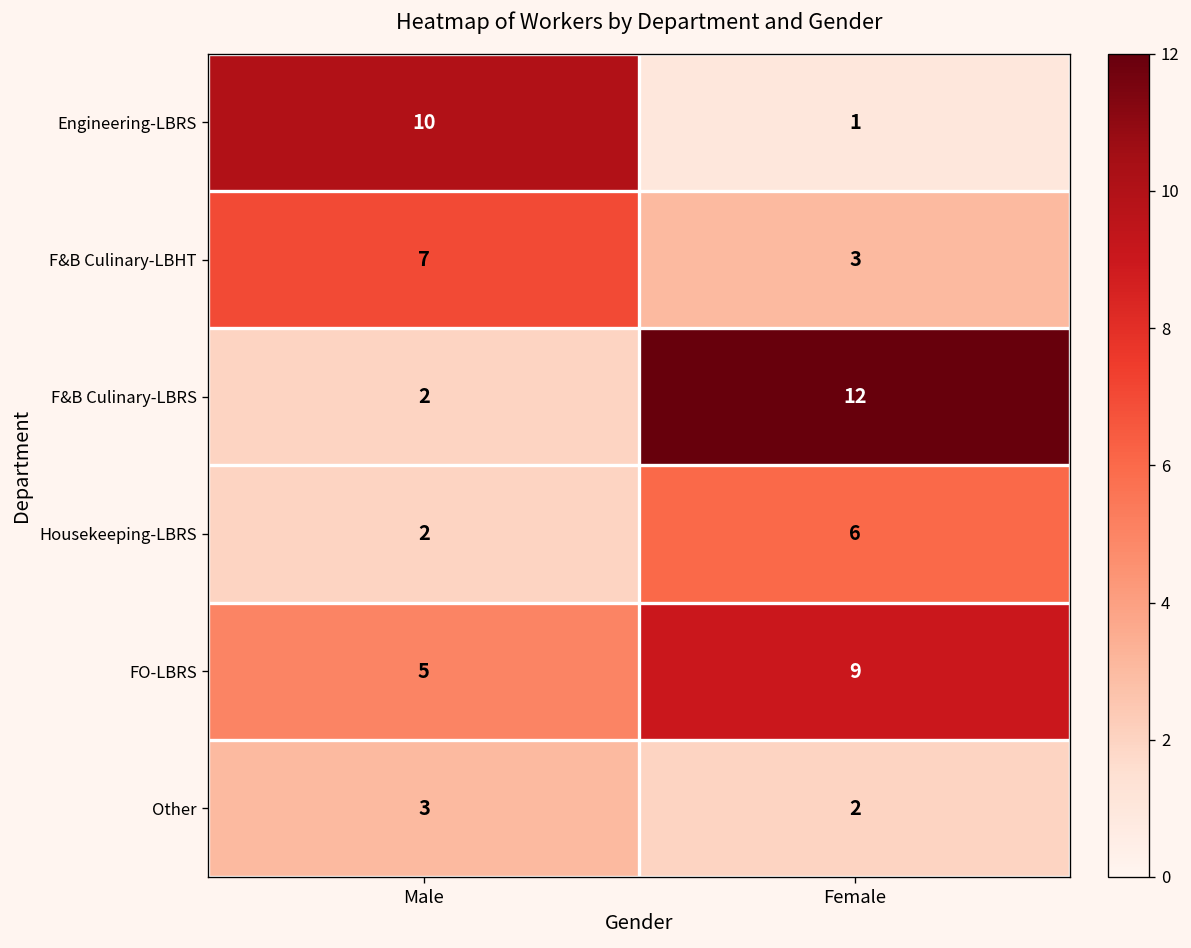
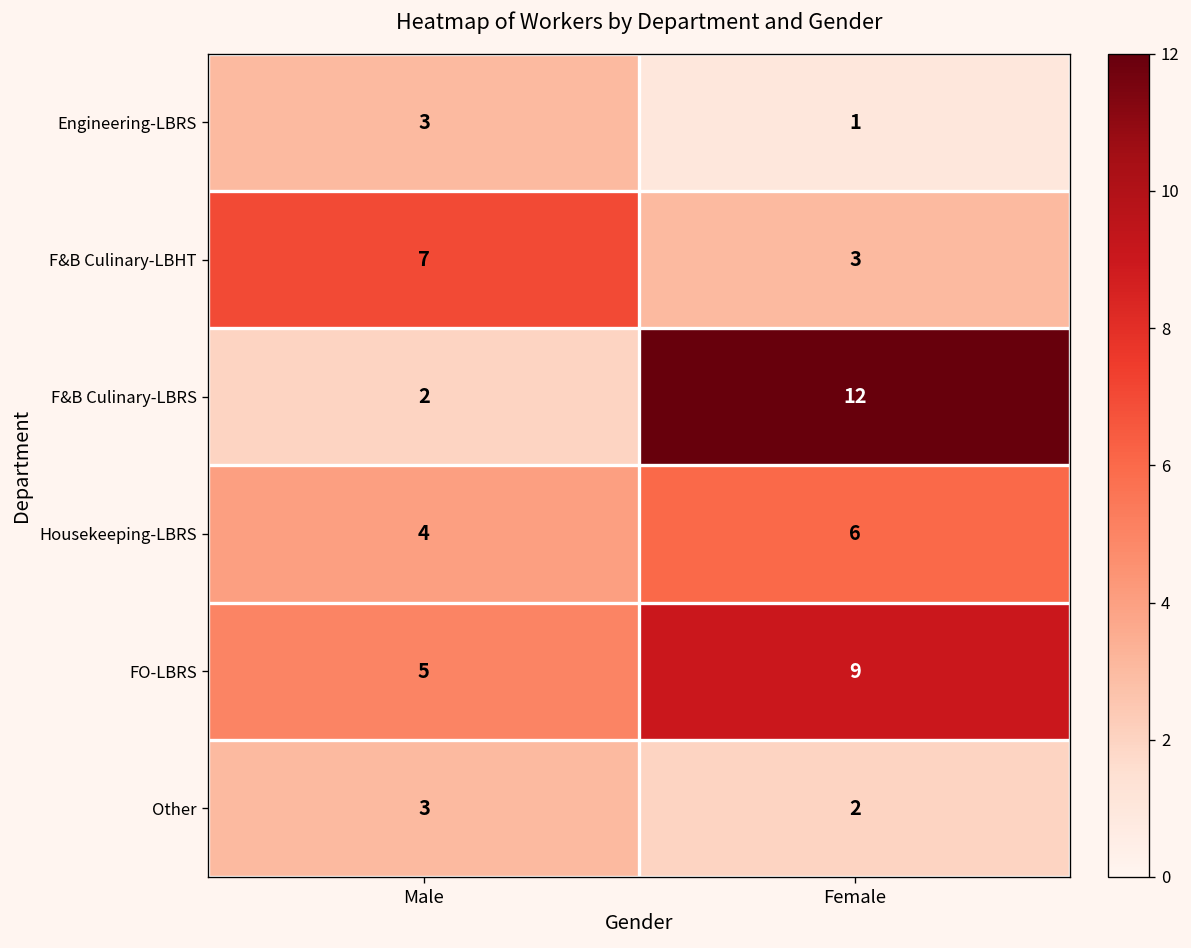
Engineering-LBRS, Male: 10 -> 3
Housekeeping-LBRS, Male: 2 -> 4
